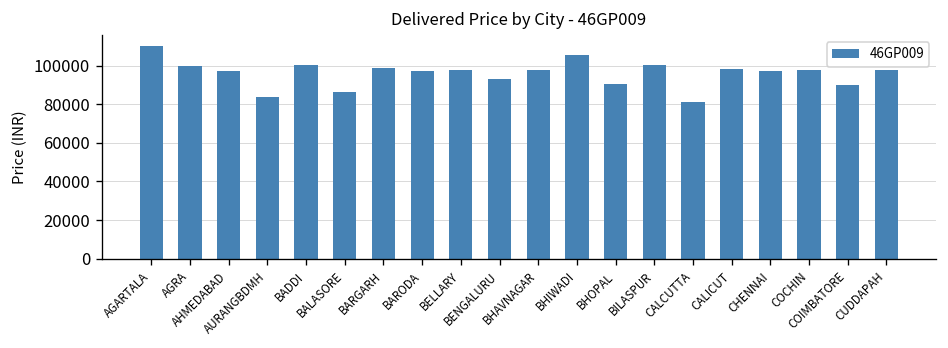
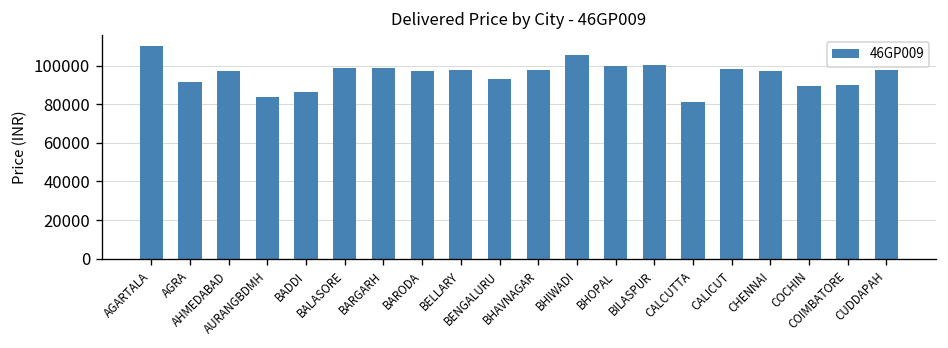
AGRA: 100000 -> 92000
BADDI: 100000 -> 87000
BALASORE: 86000 -> 99000
BHOPAL: 91000 -> 100000
COCHIN: 98000 -> 90000
